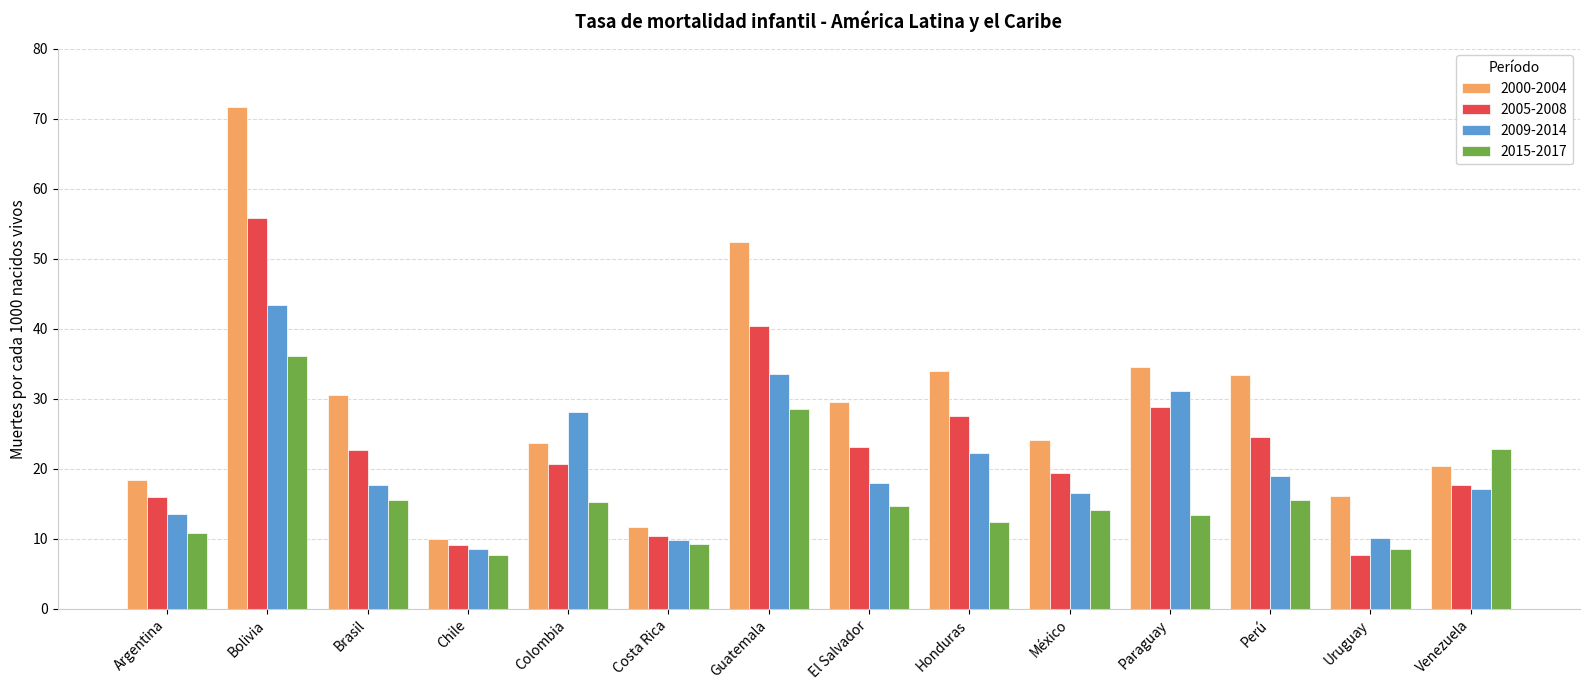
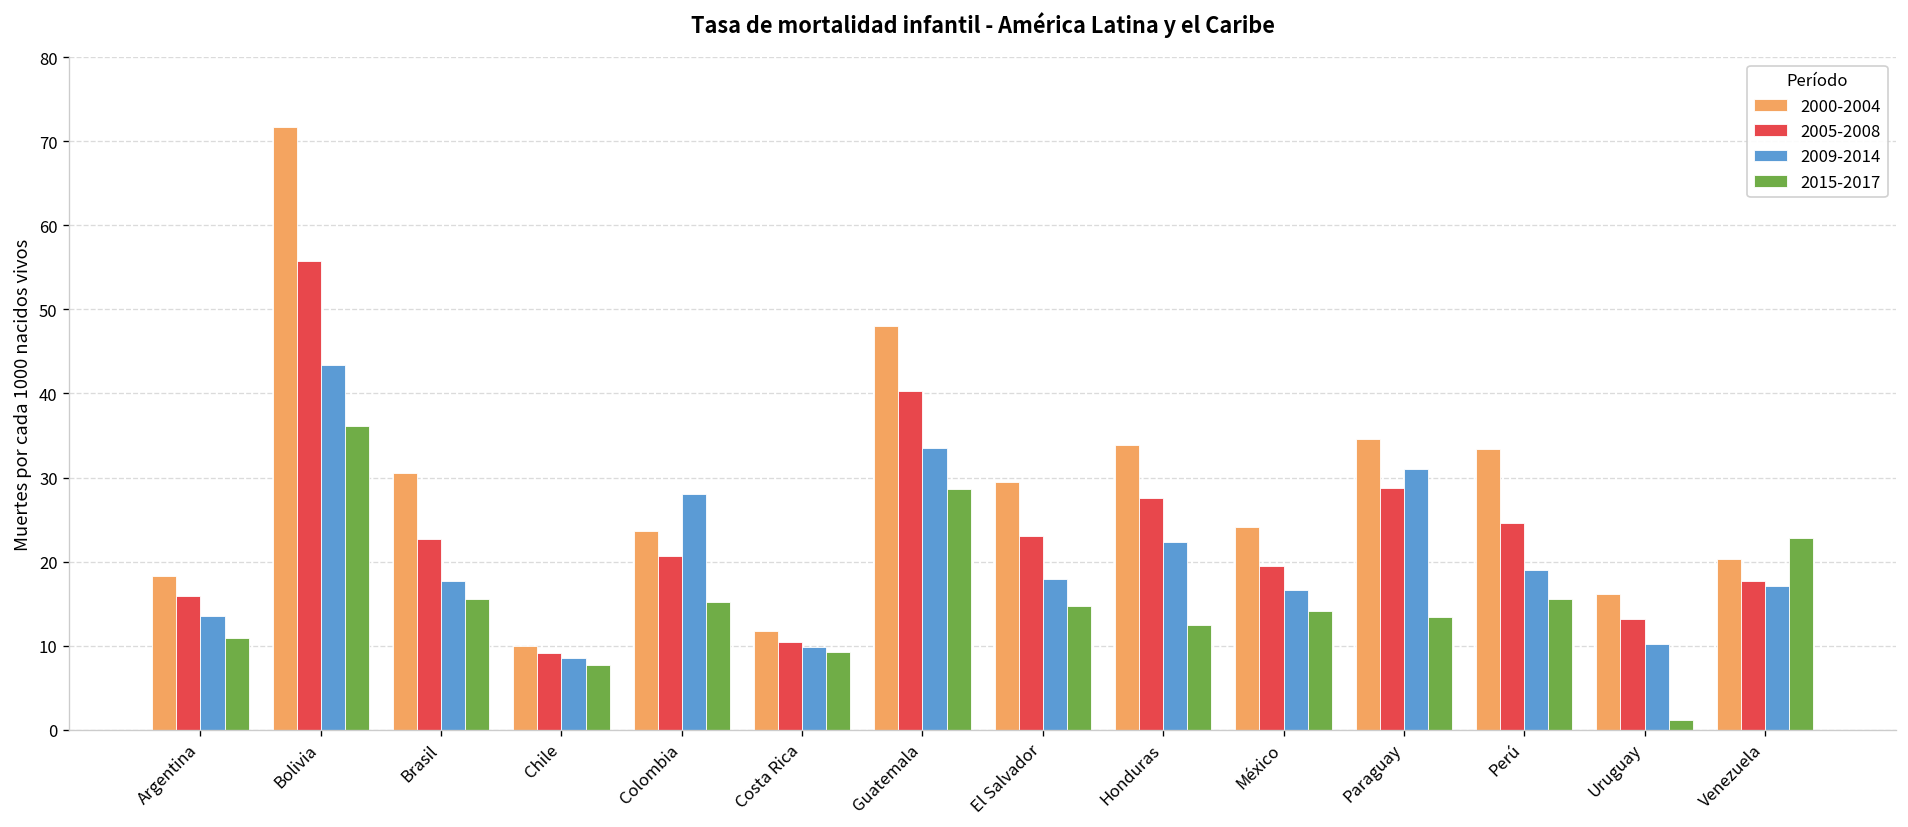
2000-2004, Guatemala: 52 -> 48
2005-2008, Uruguay: 8 -> 13
2015-2017, Uruguay: 9 -> 1
